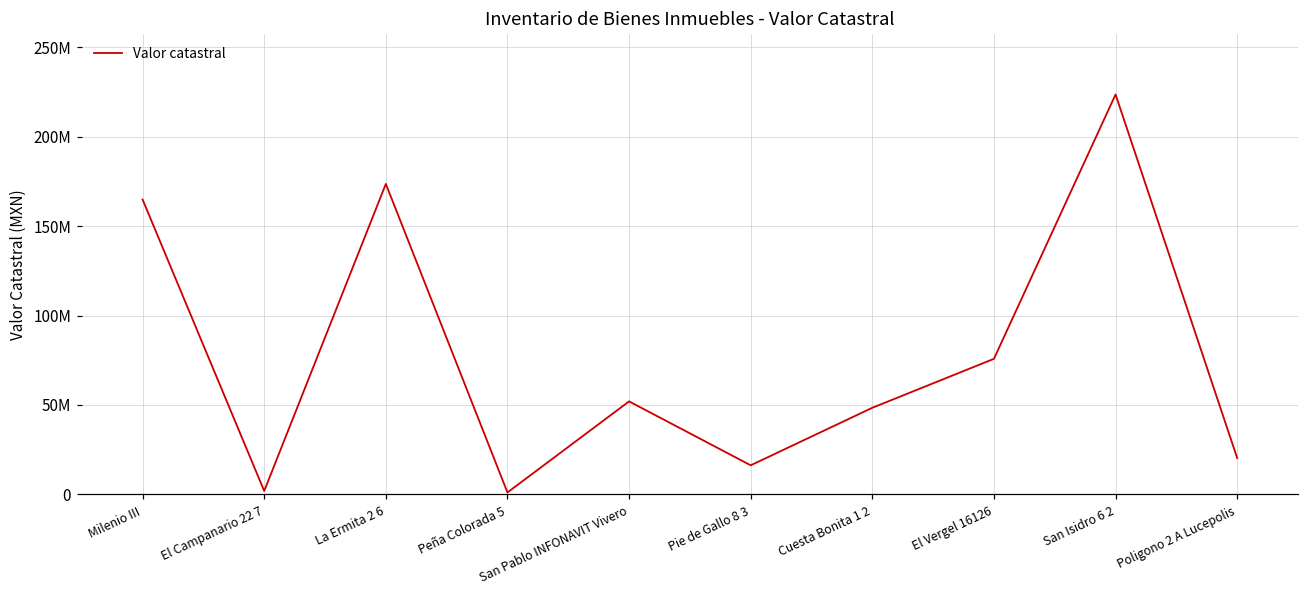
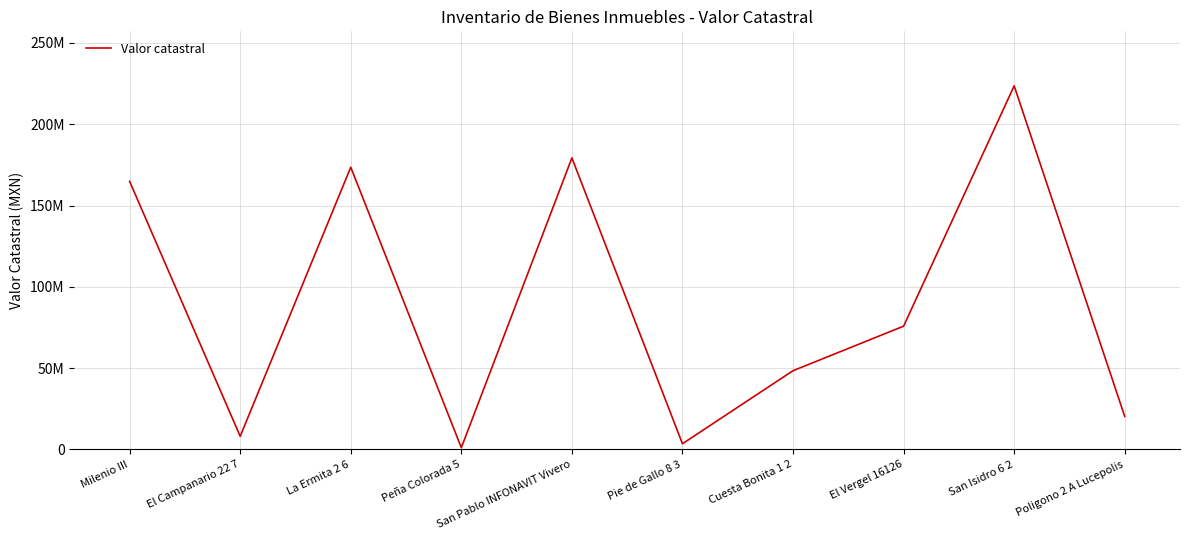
El Campanario 22 7: 2000000 -> 8000000
San Pablo INFONAVIT Vivero: 52000000 -> 179000000
Pie de Gallo 8 3: 16000000 -> 4000000
